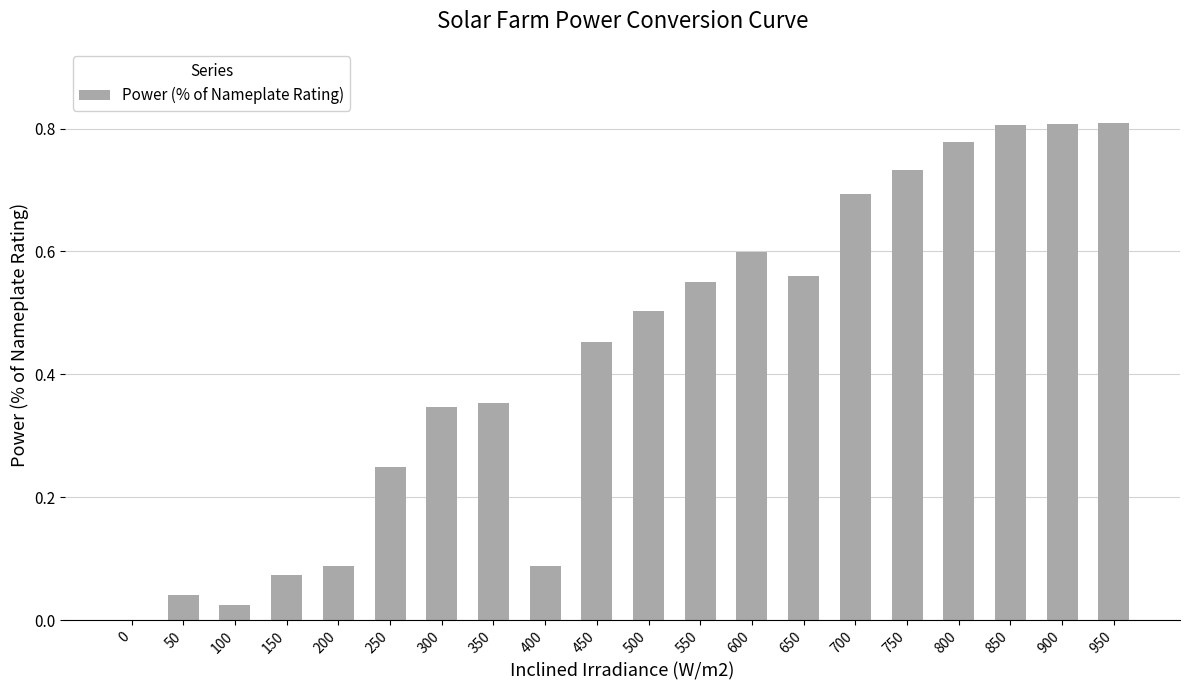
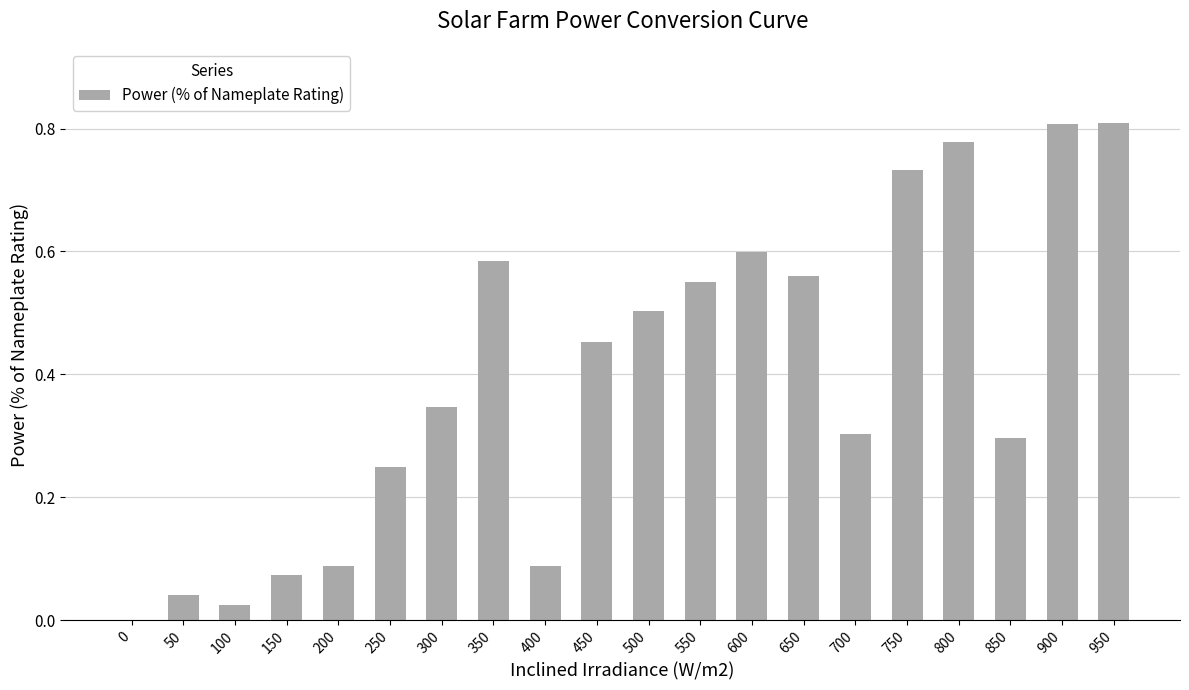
350: 0.35 -> 0.58
700: 0.69 -> 0.30
850: 0.81 -> 0.30
